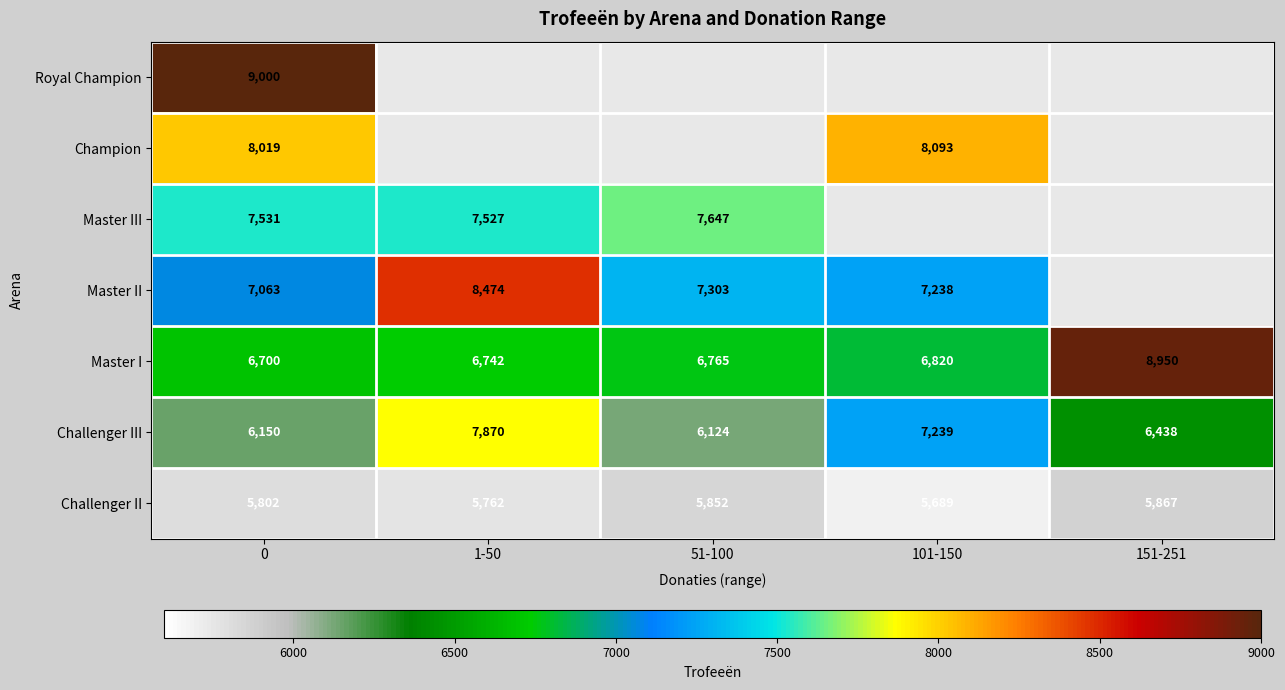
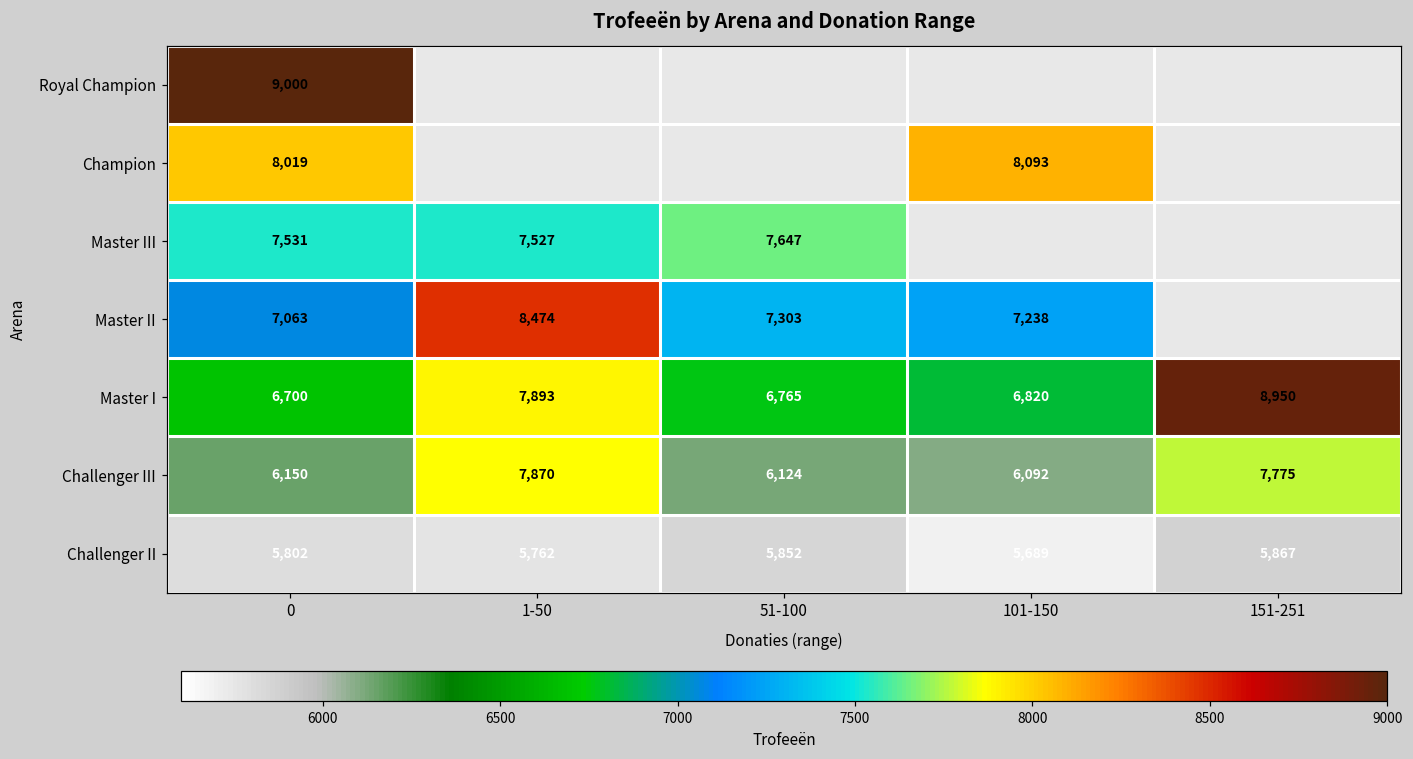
Master I, 1-50: 6,742 -> 7,893
Challenger III, 101-150: 7,239 -> 6,092
Challenger III, 151-251: 6,438 -> 7,775
